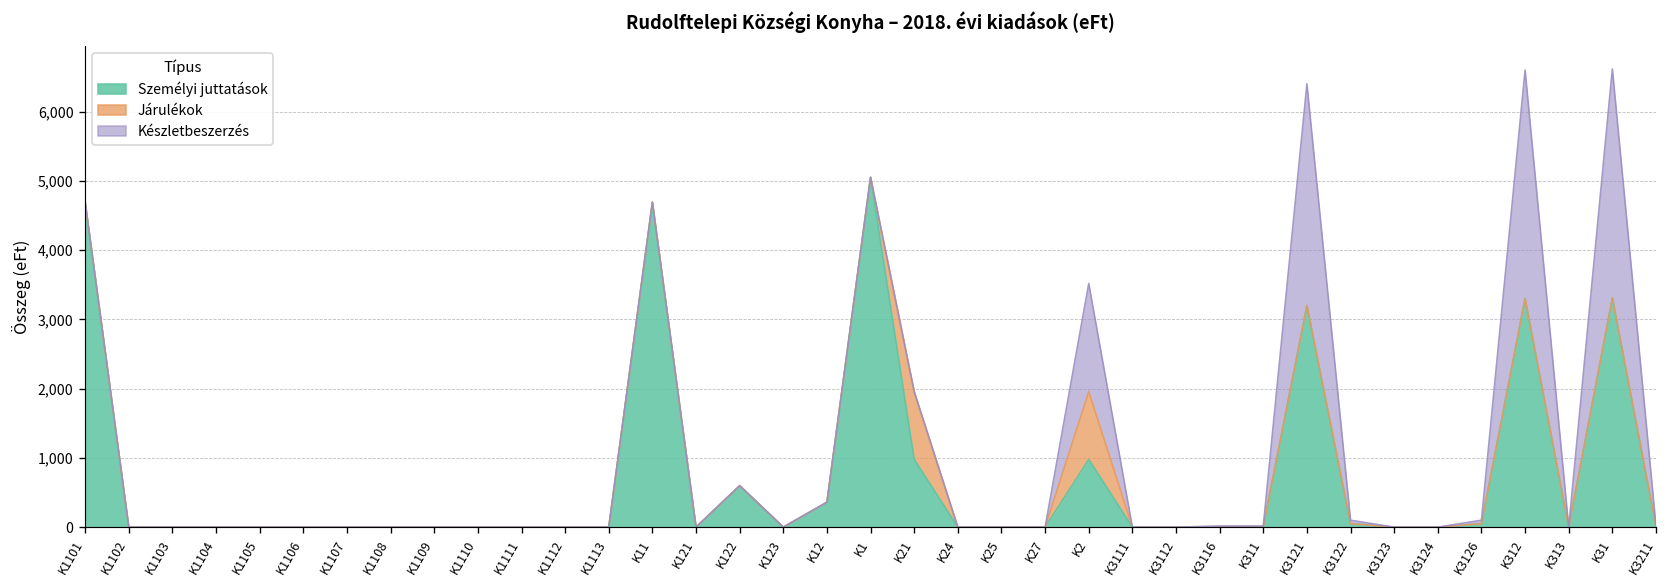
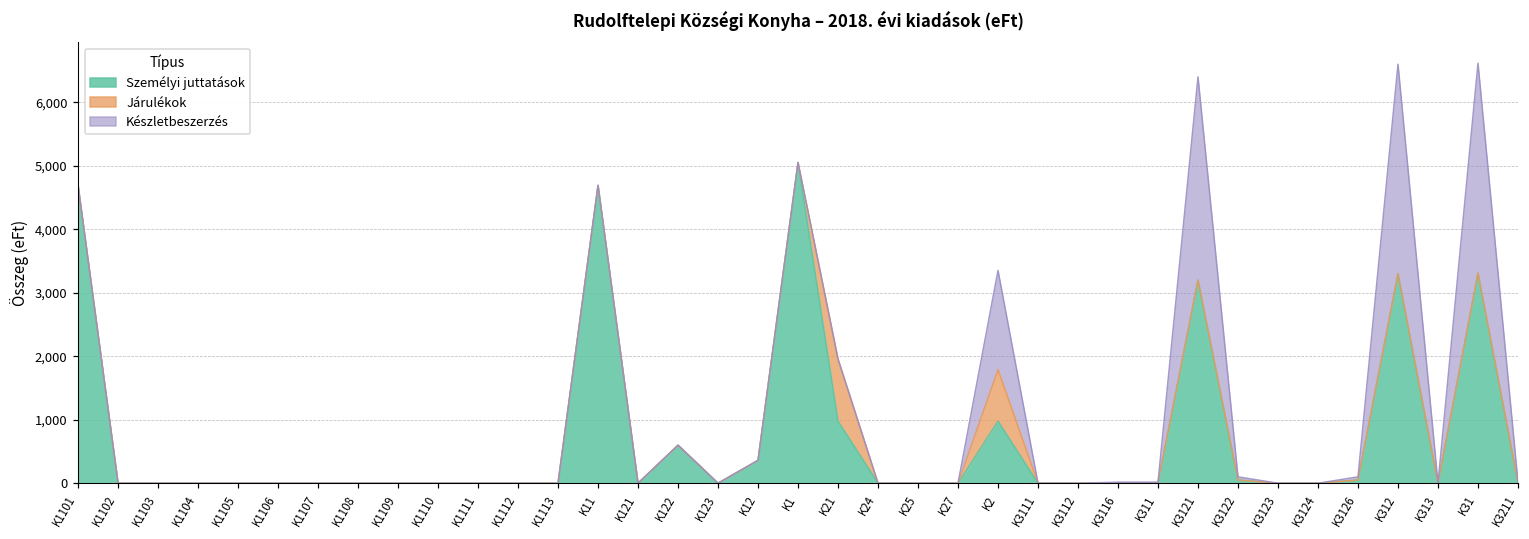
Járulékok, K2: 1,000 -> 800
